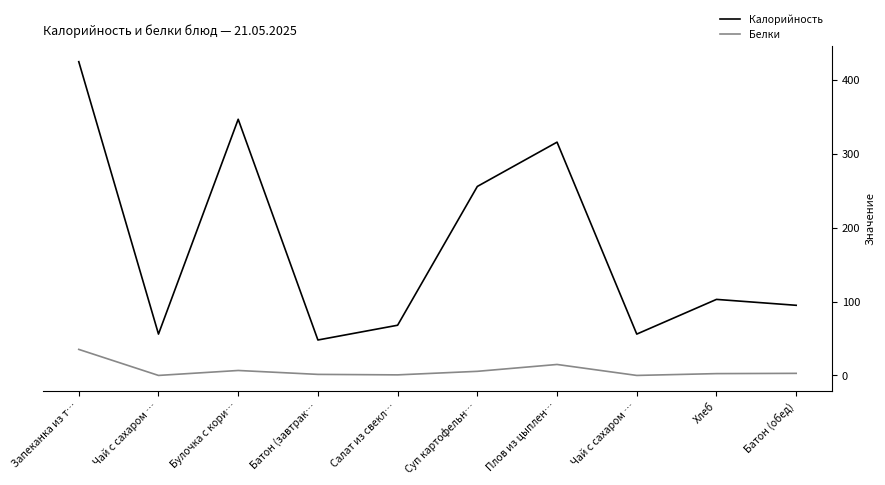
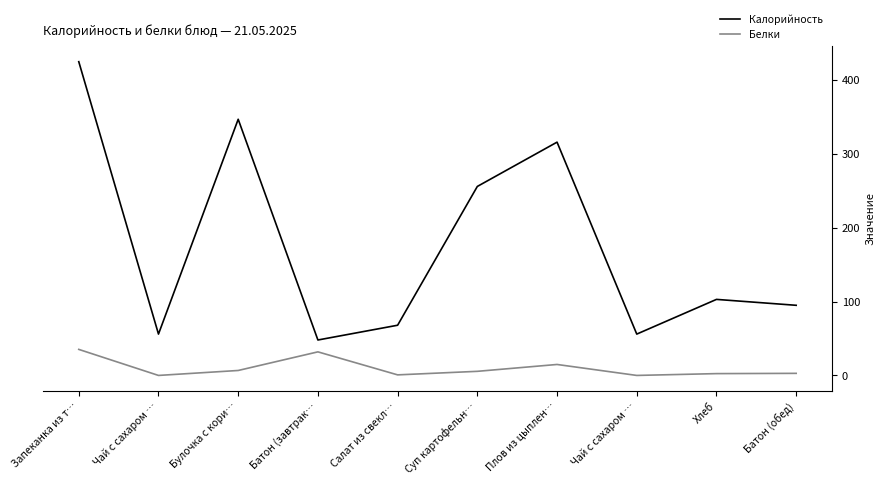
Белки, Батон (завтрак…: 0 -> 30
